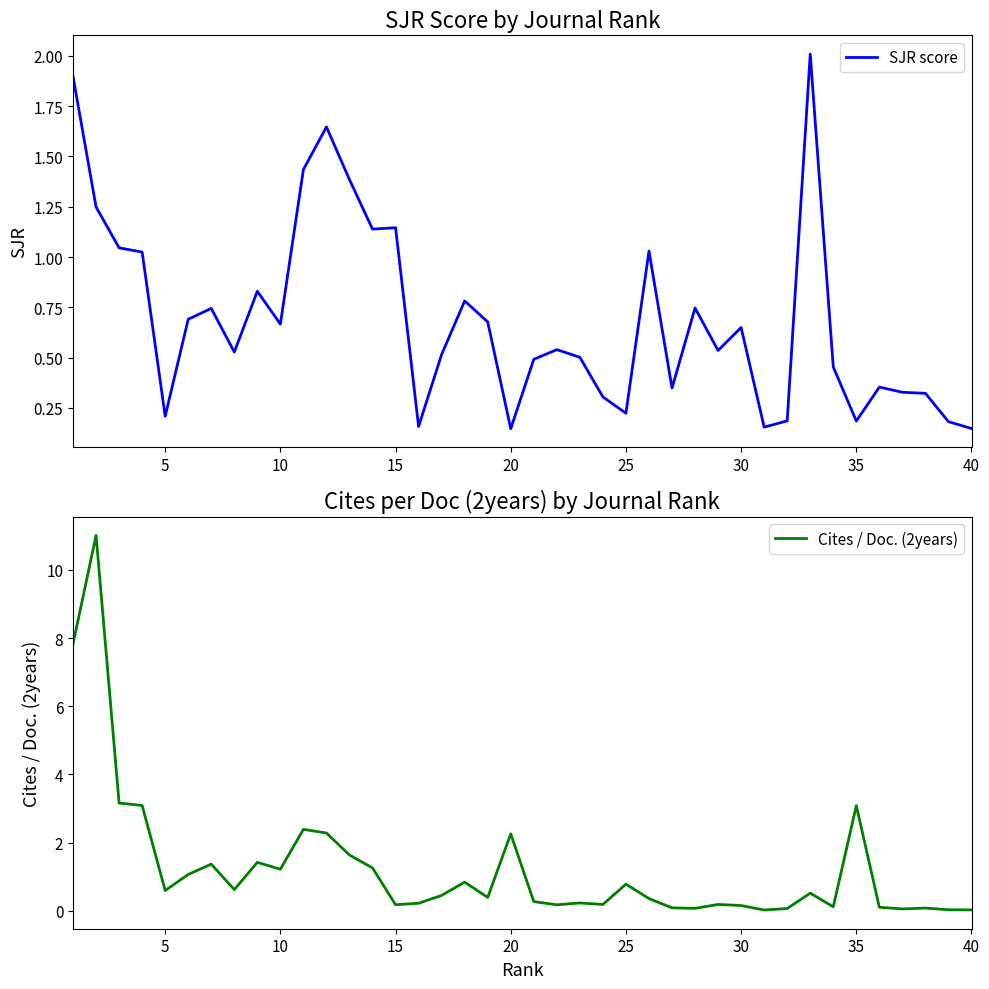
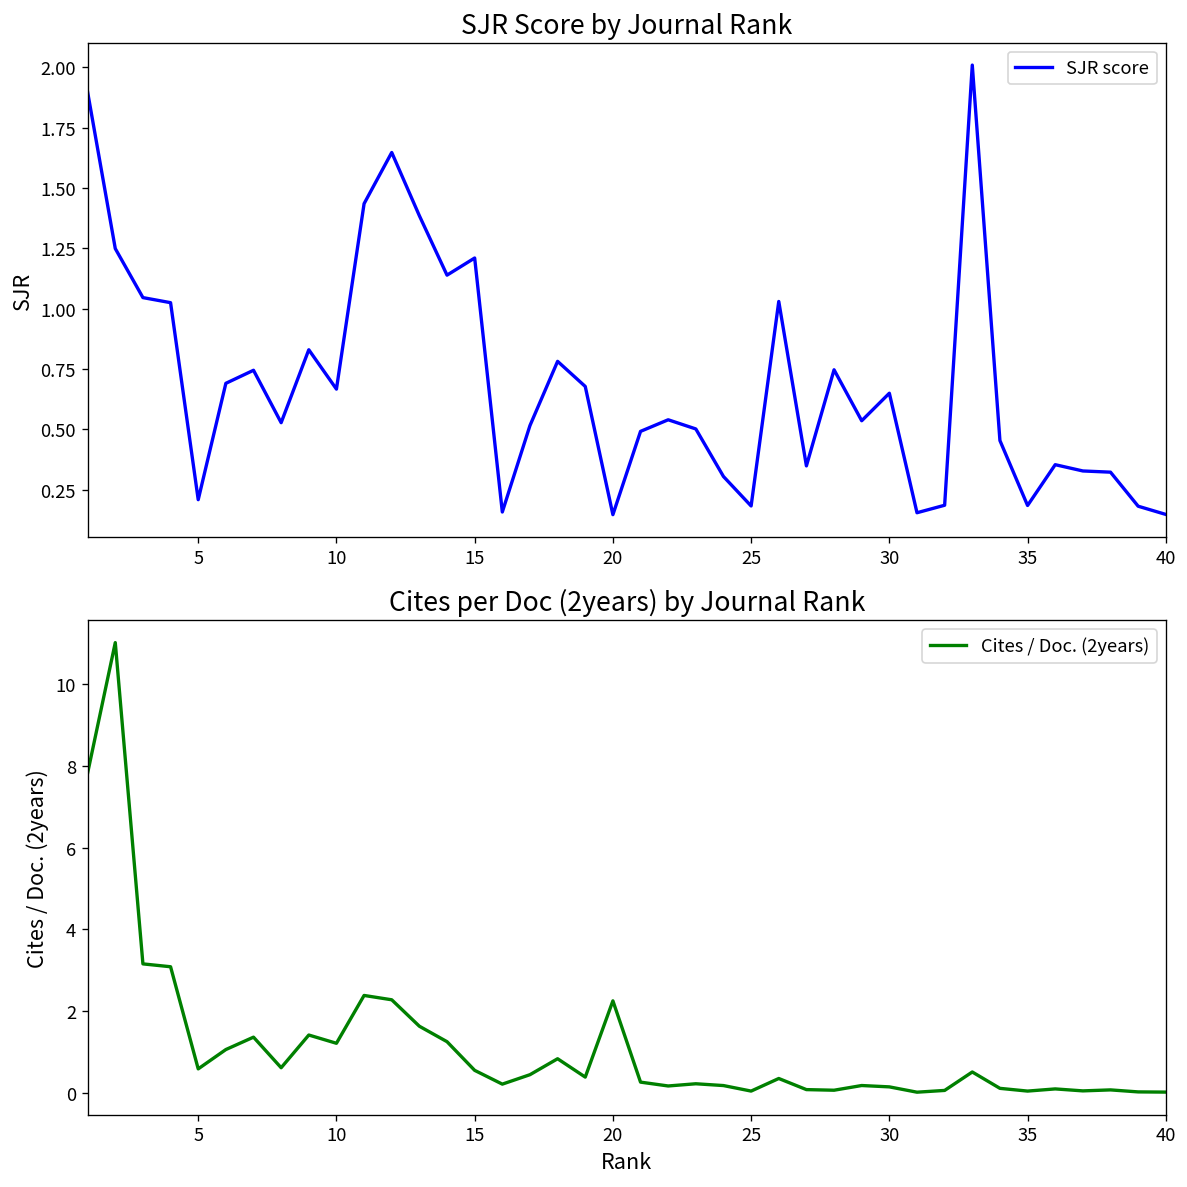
SJR Score by Journal Rank, 15: 1.15 -> 1.21
SJR Score by Journal Rank, 25: 0.22 -> 0.18
Cites per Doc (2years) by Journal Rank, 15: 0.2 -> 0.6
Cites per Doc (2years) by Journal Rank, 25: 0.8 -> 0.0
Cites per Doc (2years) by Journal Rank, 35: 3.1 -> 0.0
